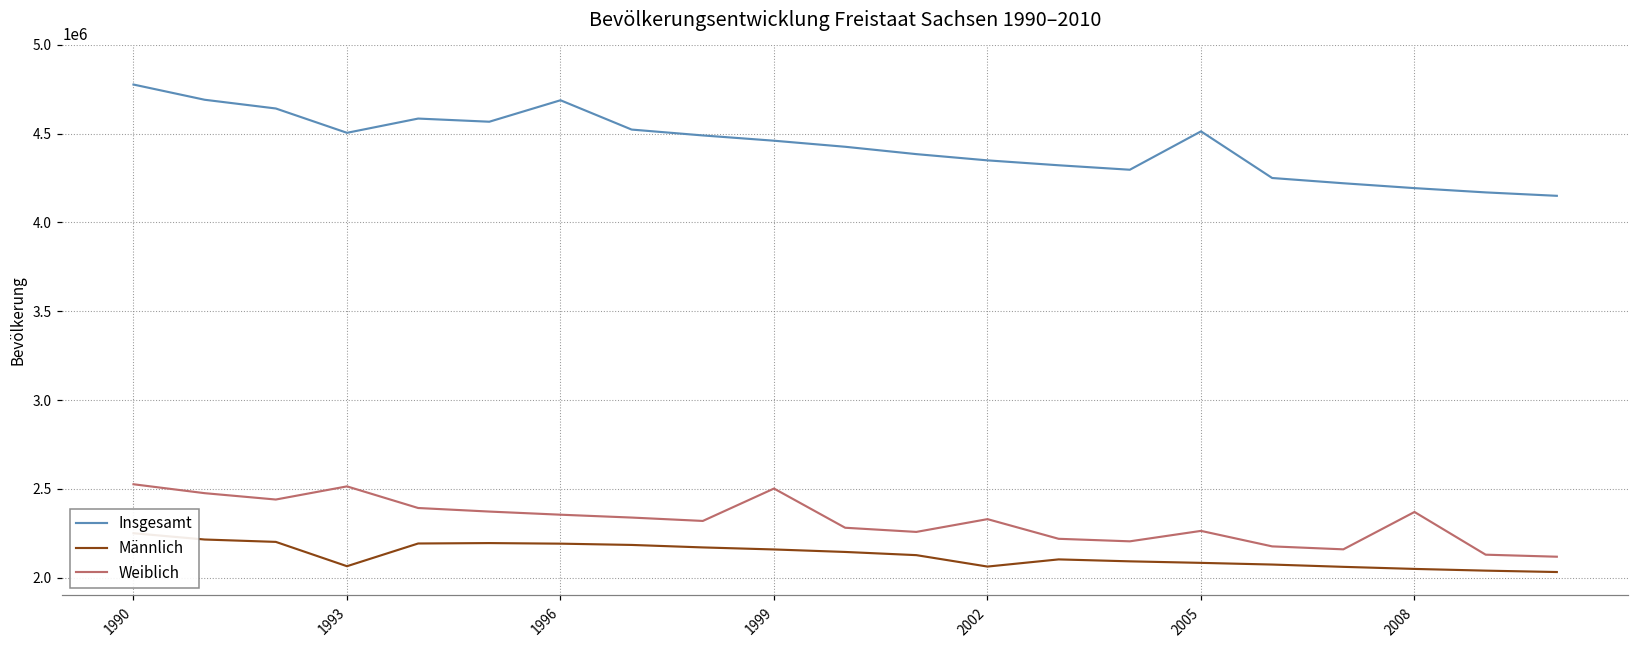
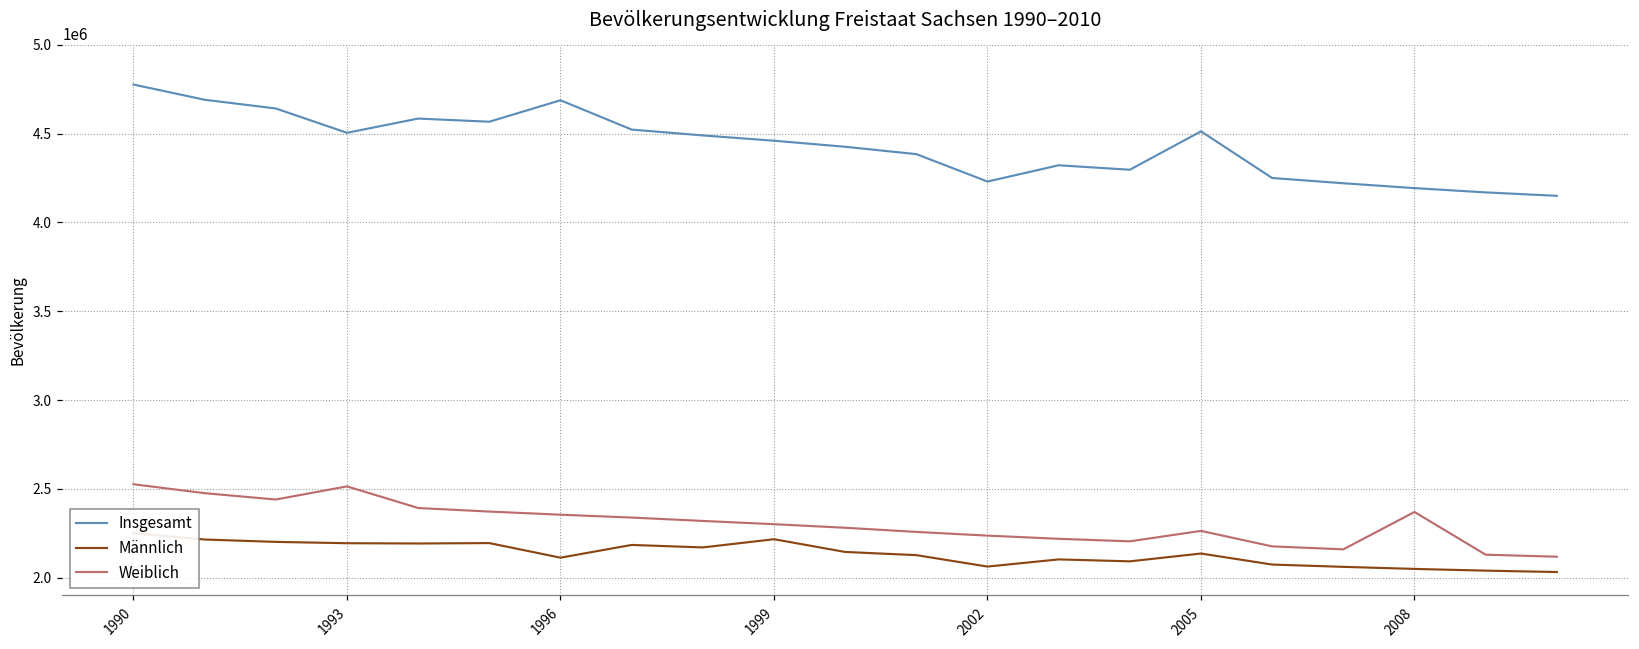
Männlich, 1993: 2060000 -> 2190000
Männlich, 1996: 2190000 -> 2110000
Männlich, 1999: 2160000 -> 2220000
Weiblich, 1999: 2500000 -> 2300000
Insgesamt, 2002: 4350000 -> 4230000
Weiblich, 2002: 2330000 -> 2240000
Männlich, 2005: 2080000 -> 2140000
